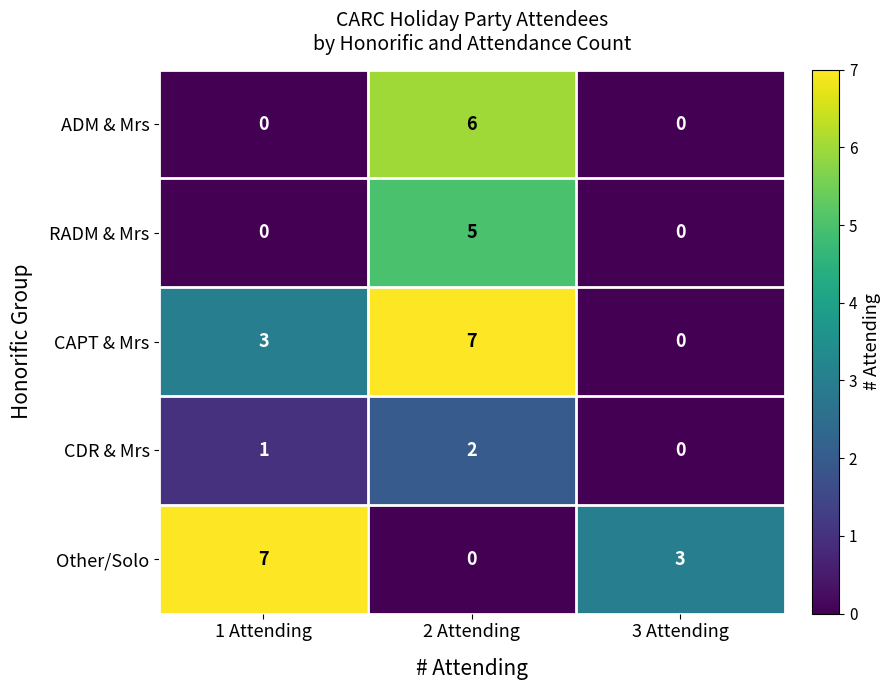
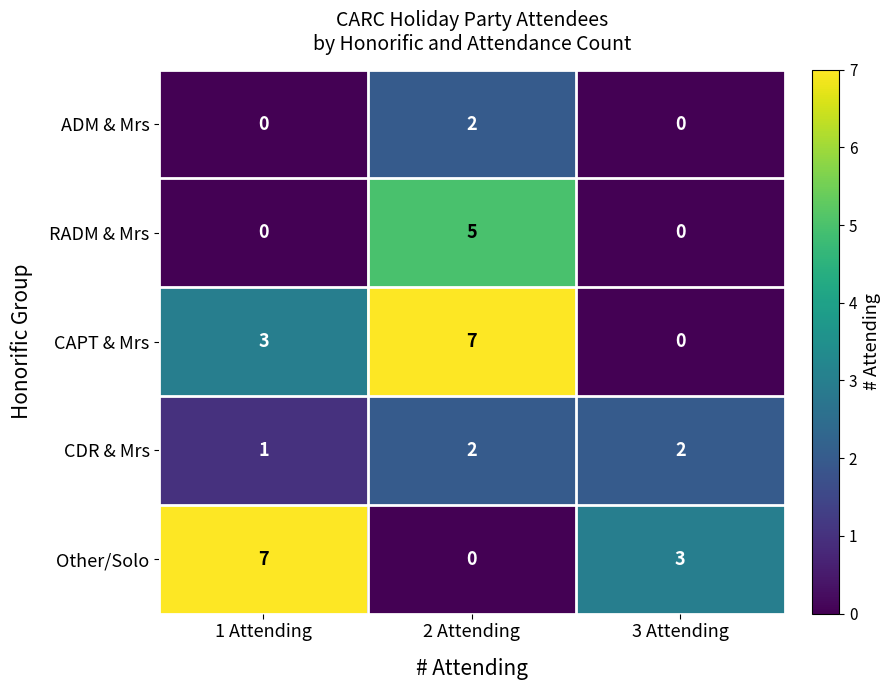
ADM & Mrs, 2 Attending: 6 -> 2
CDR & Mrs, 3 Attending: 0 -> 2
